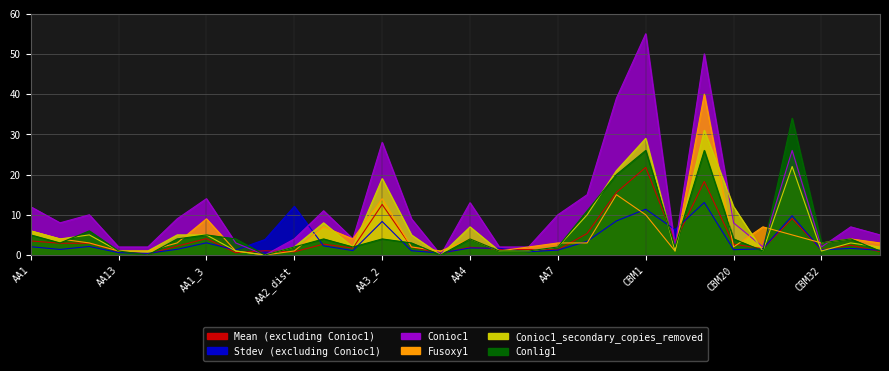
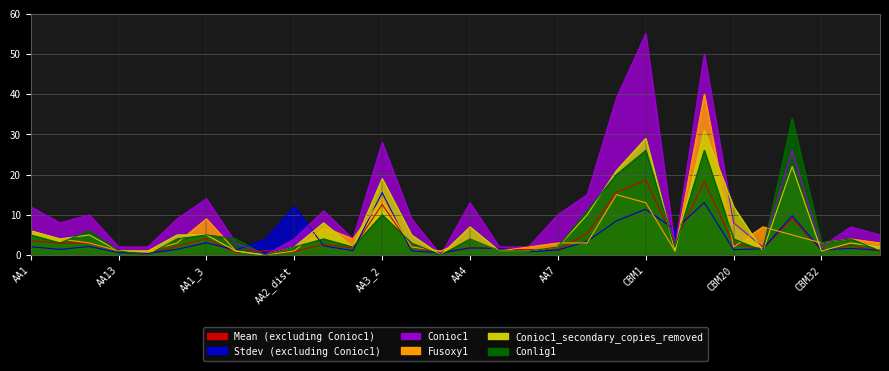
Stdev (excluding Conioc1), AA3_2: 8 -> 16
Conlig1, AA3_2: 4 -> 10
Mean (excluding Conioc1), CBM1: 22 -> 19
Fusoxy1, CBM1: 10 -> 13
